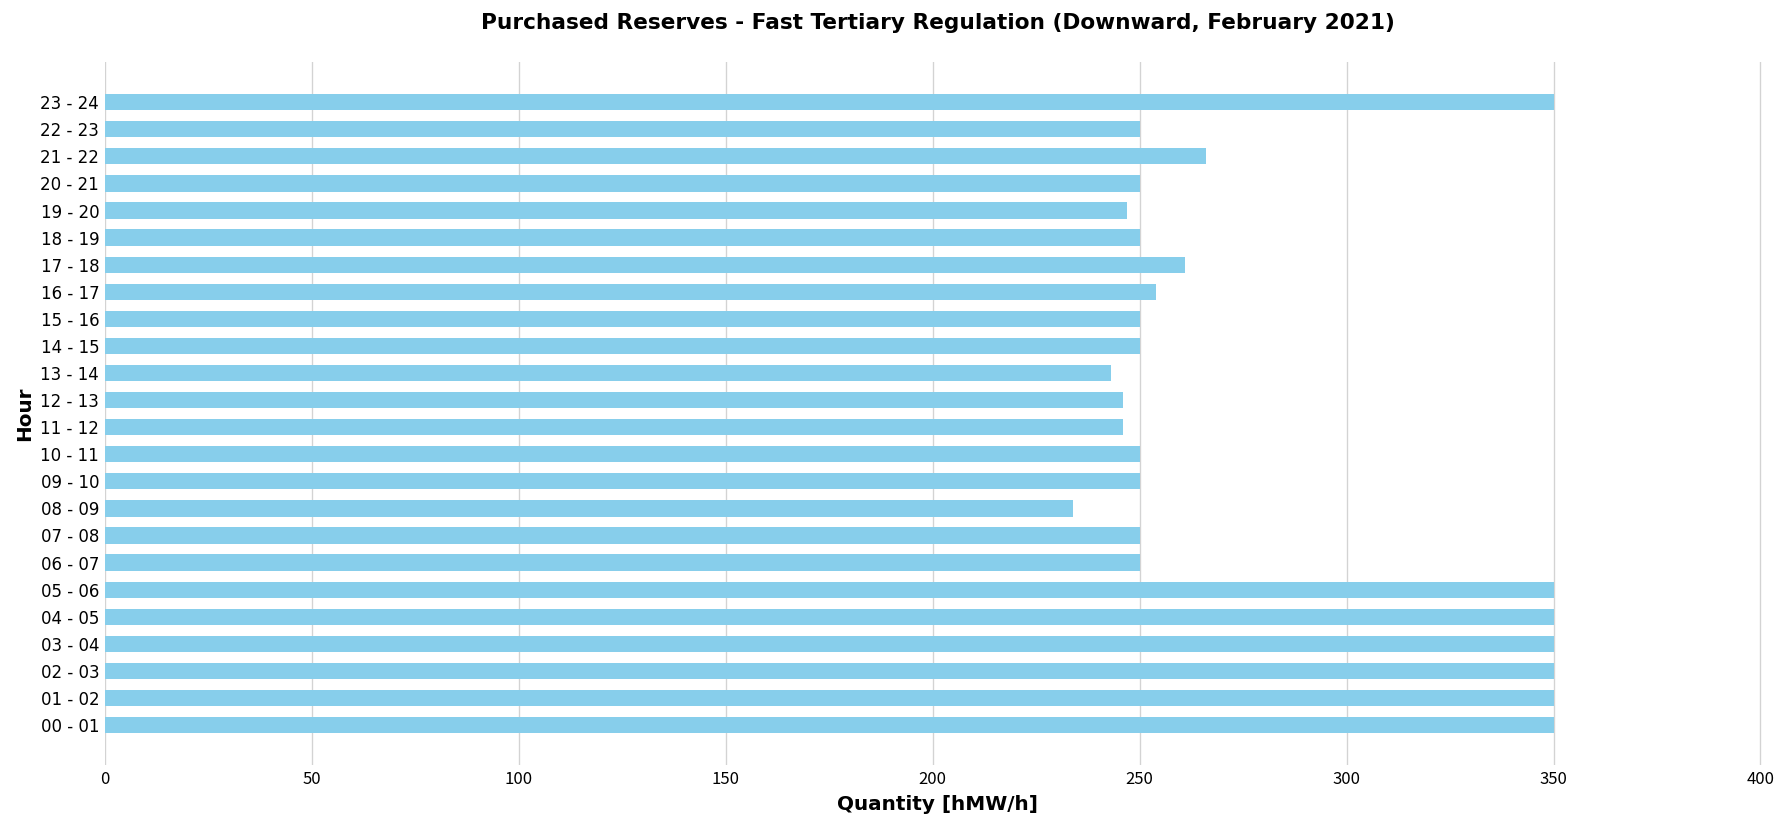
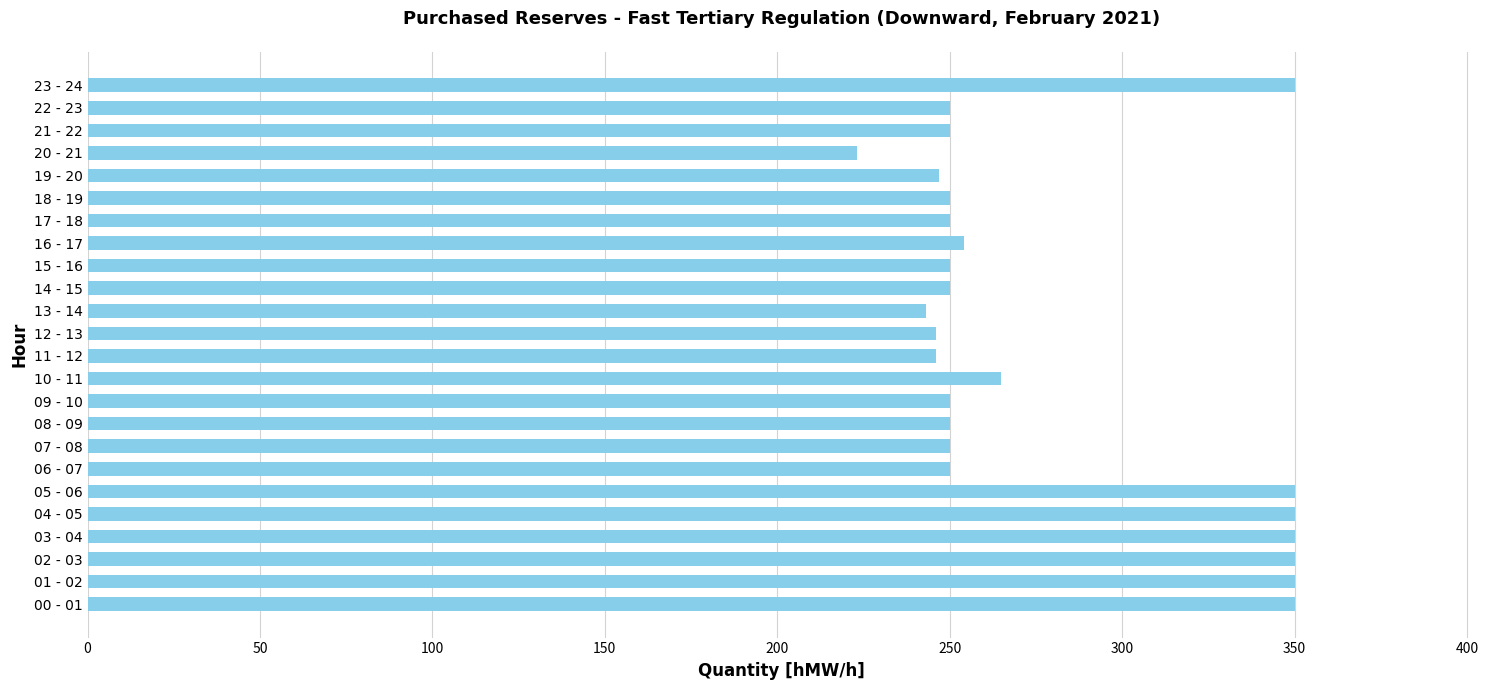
21 - 22: 266 -> 250
20 - 21: 250 -> 223
17 - 18: 261 -> 250
10 - 11: 250 -> 265
08 - 09: 234 -> 250
